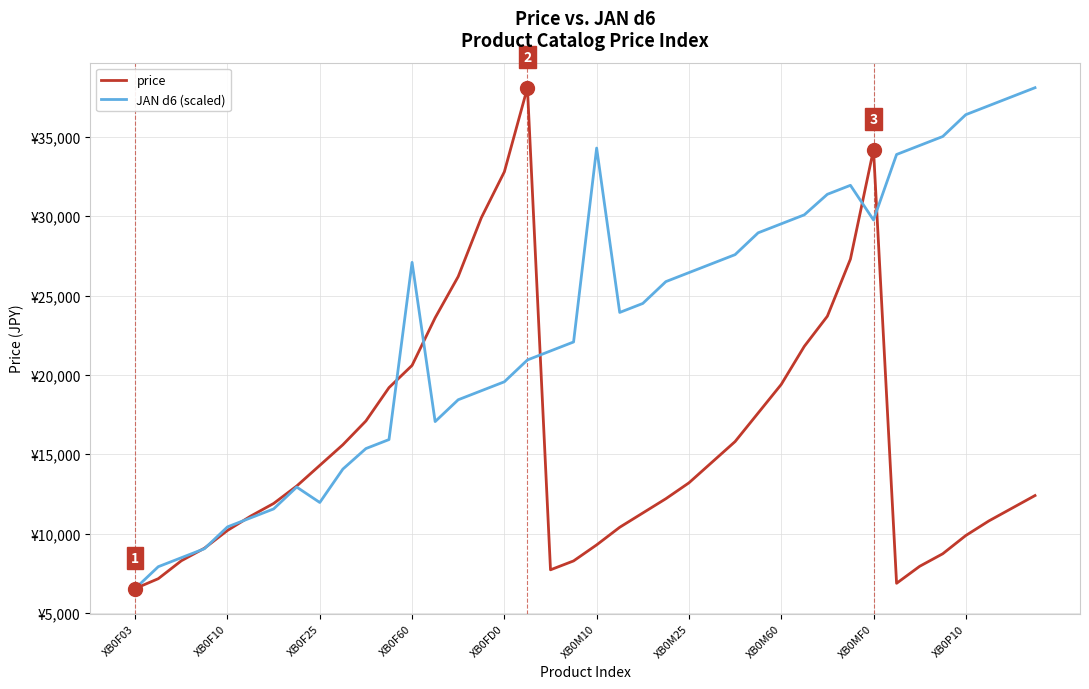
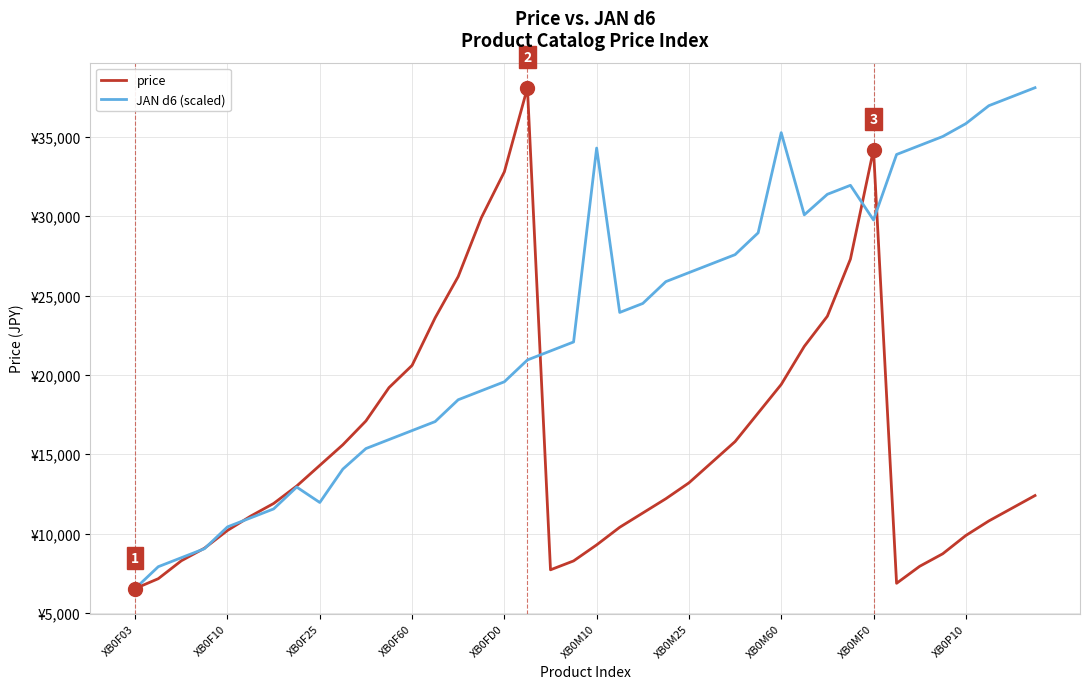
JAN d6 (scaled), XB0F60: ¥27,100 -> ¥16,500
JAN d6 (scaled), XB0M60: ¥29,500 -> ¥35,300
JAN d6 (scaled), XB0P10: ¥36,400 -> ¥35,800
